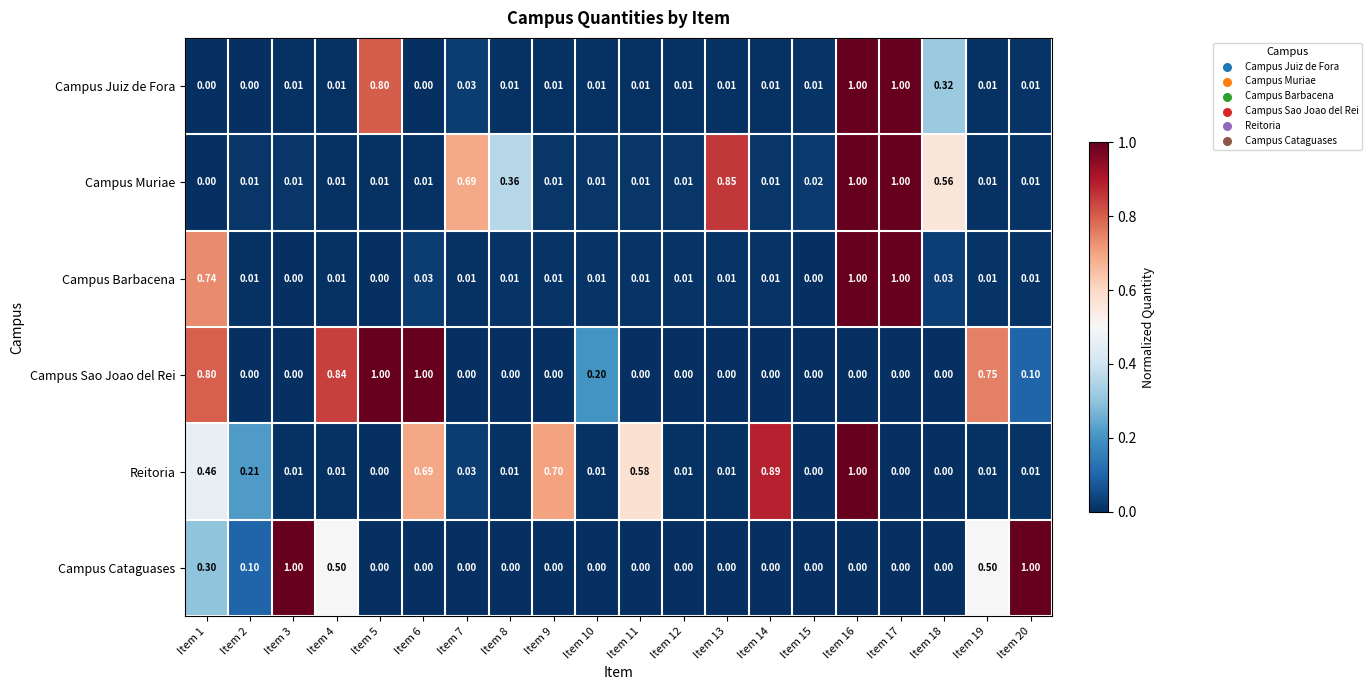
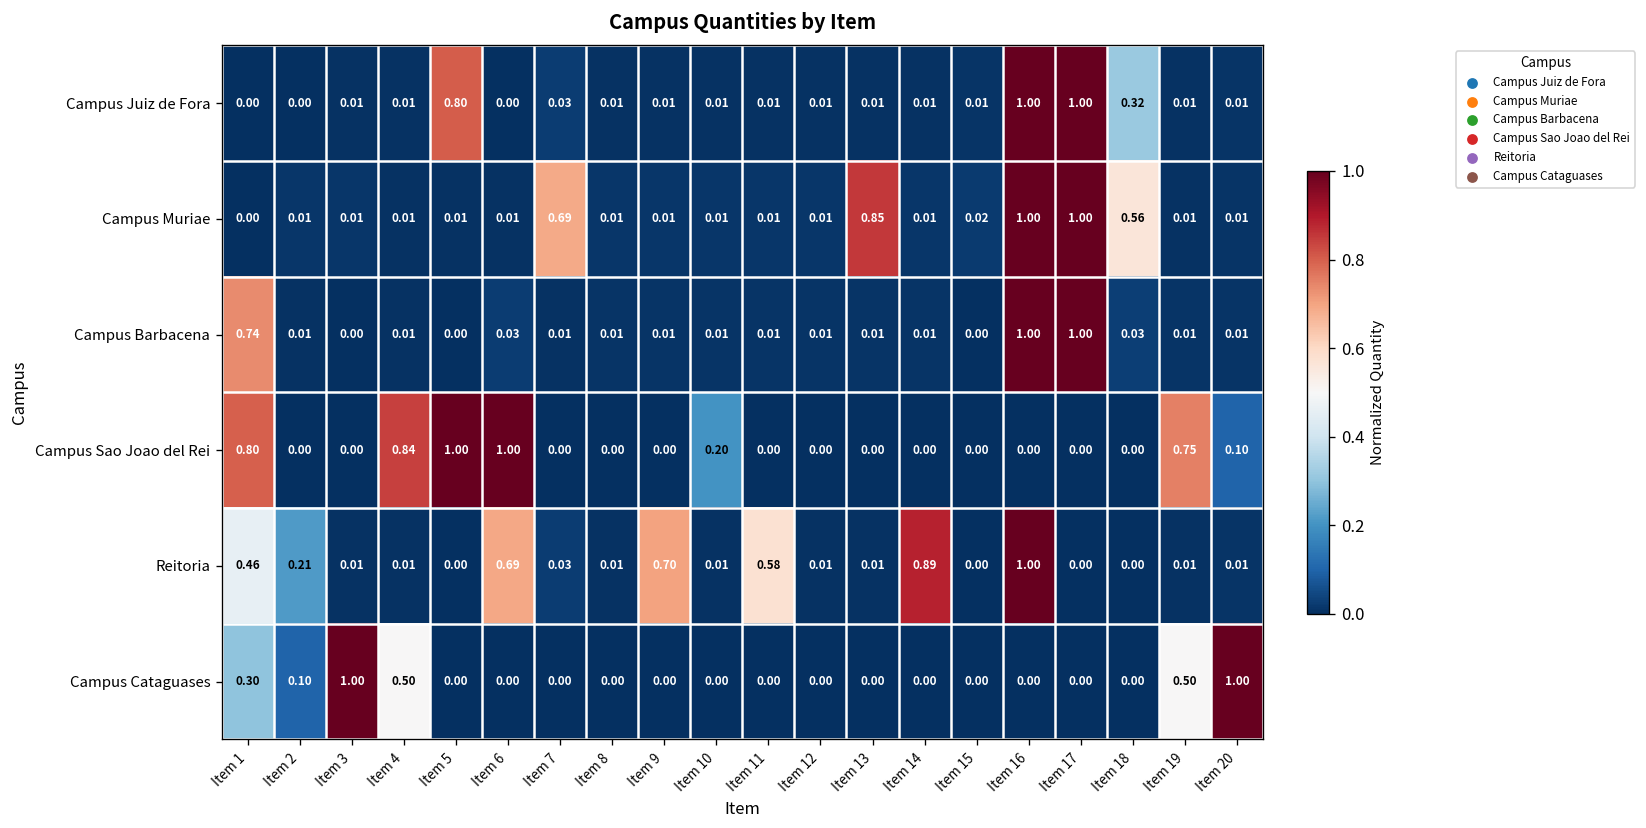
Campus Muriae, Item 8: 0.36 -> 0.01
